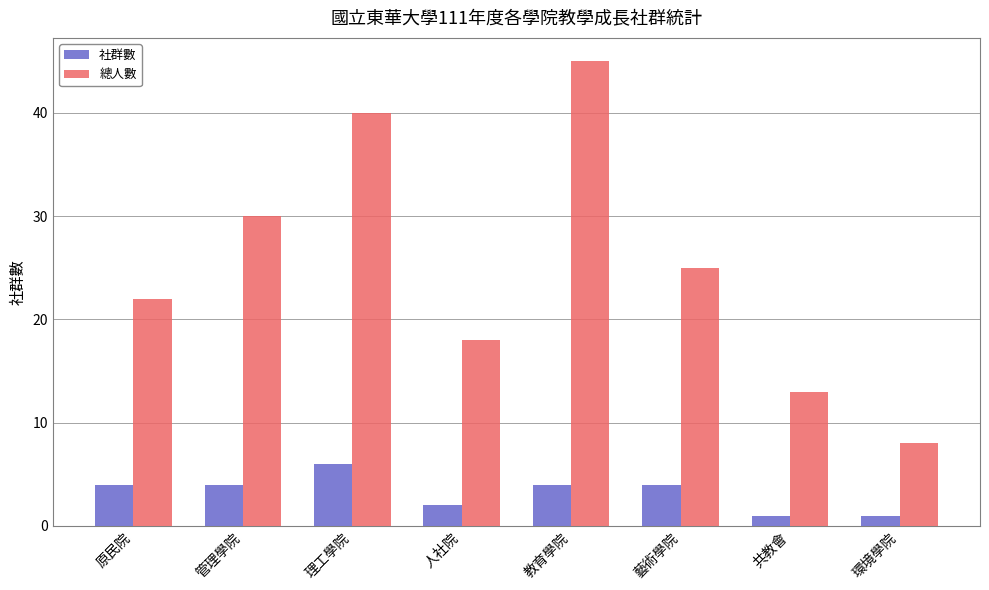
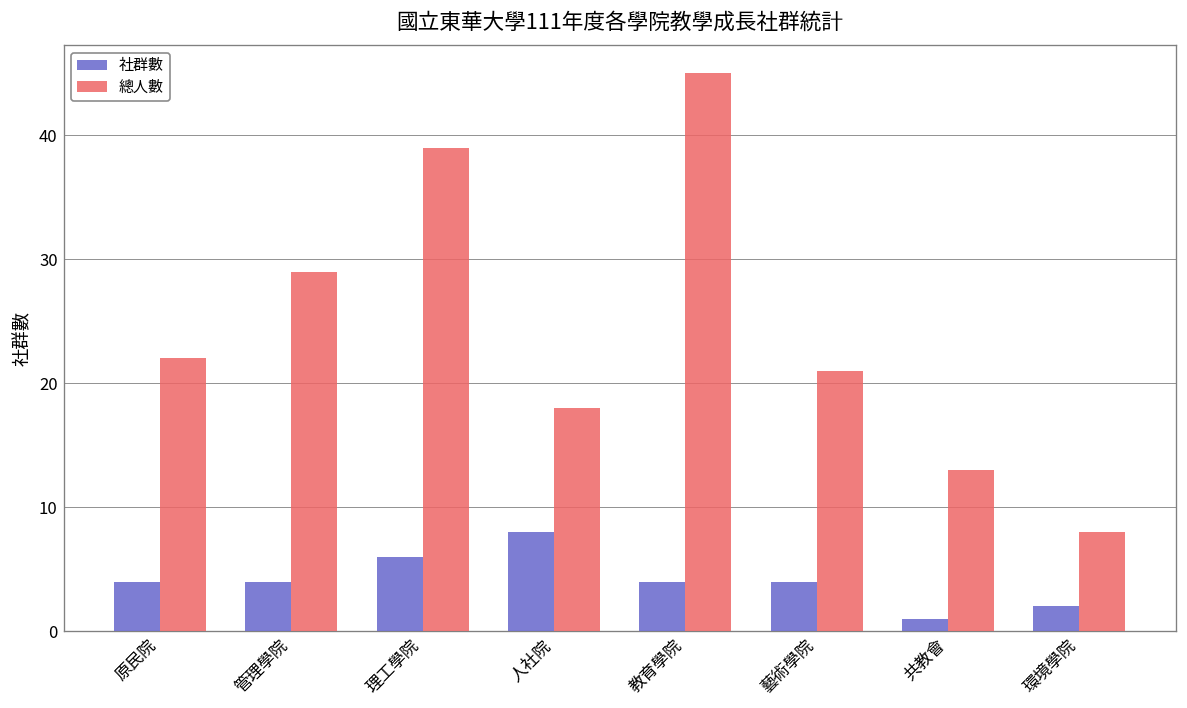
總人數, 管理學院: 30 -> 29
總人數, 理工學院: 40 -> 39
社群數, 人社院: 2 -> 8
總人數, 藝術學院: 25 -> 21
社群數, 環境學院: 1 -> 2
